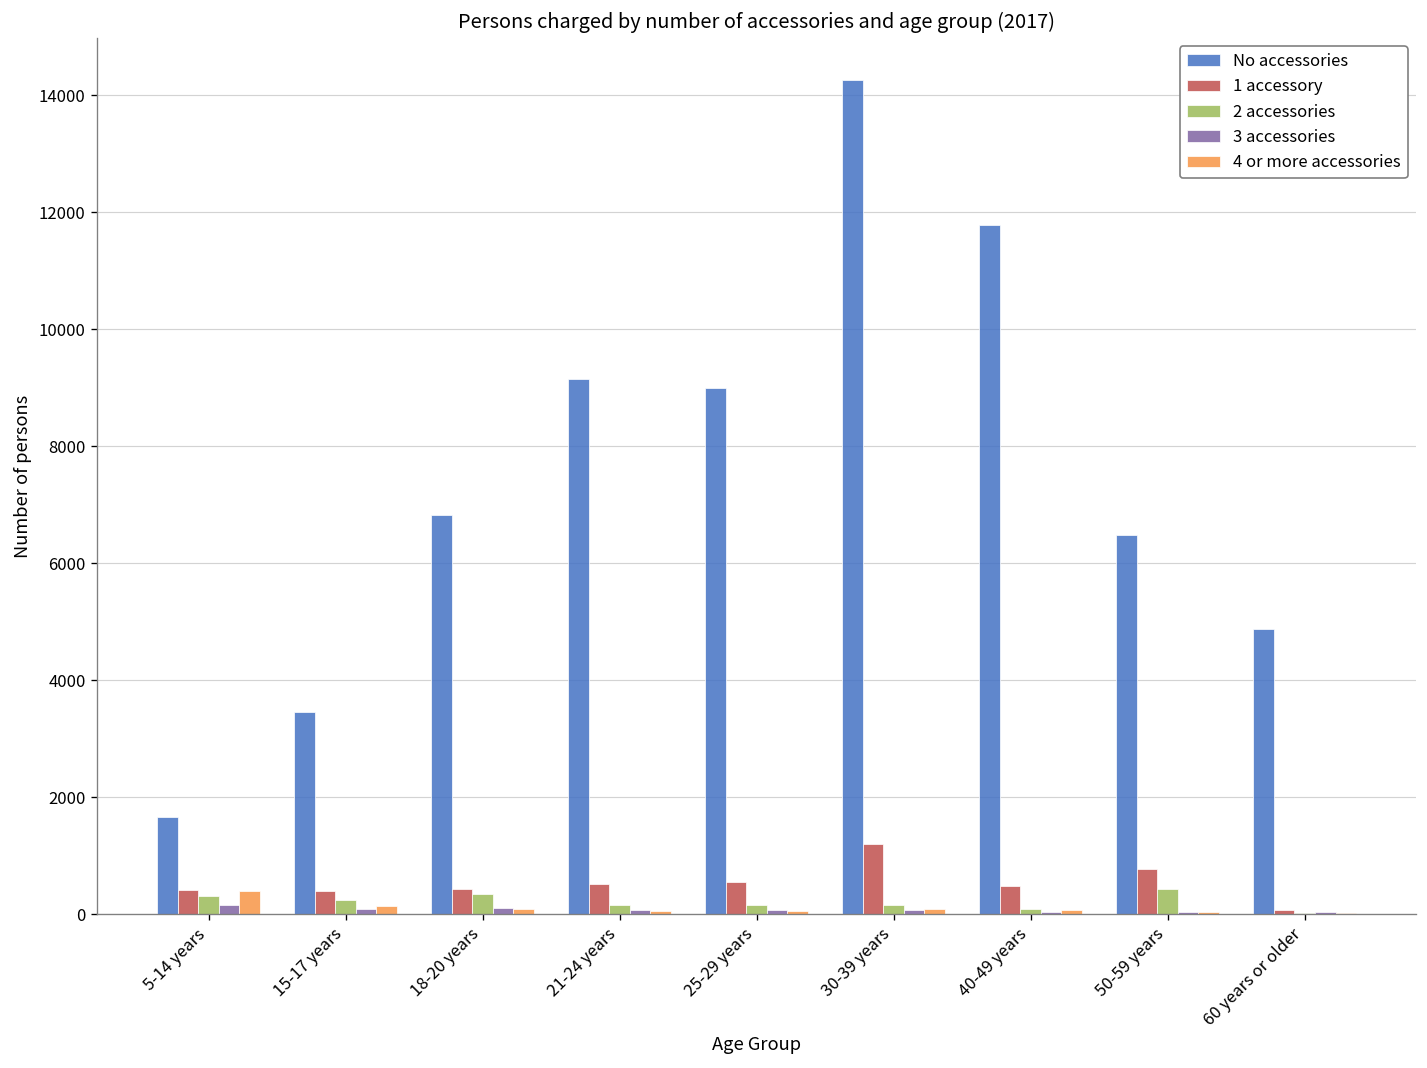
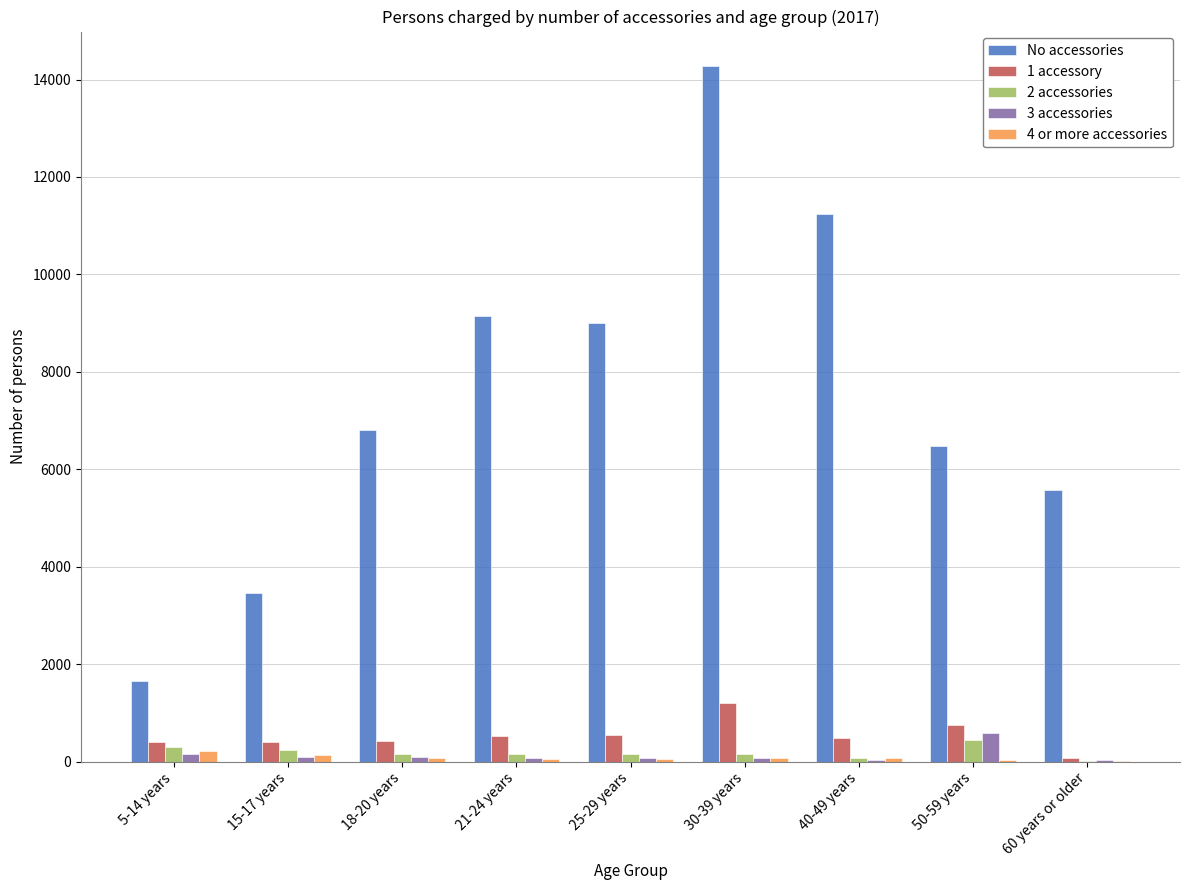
4 or more accessories, 5-14 years: 400 -> 200
2 accessories, 18-20 years: 400 -> 200
No accessories, 40-49 years: 11800 -> 11200
3 accessories, 50-59 years: 0 -> 600
No accessories, 60 years or older: 4900 -> 5600
